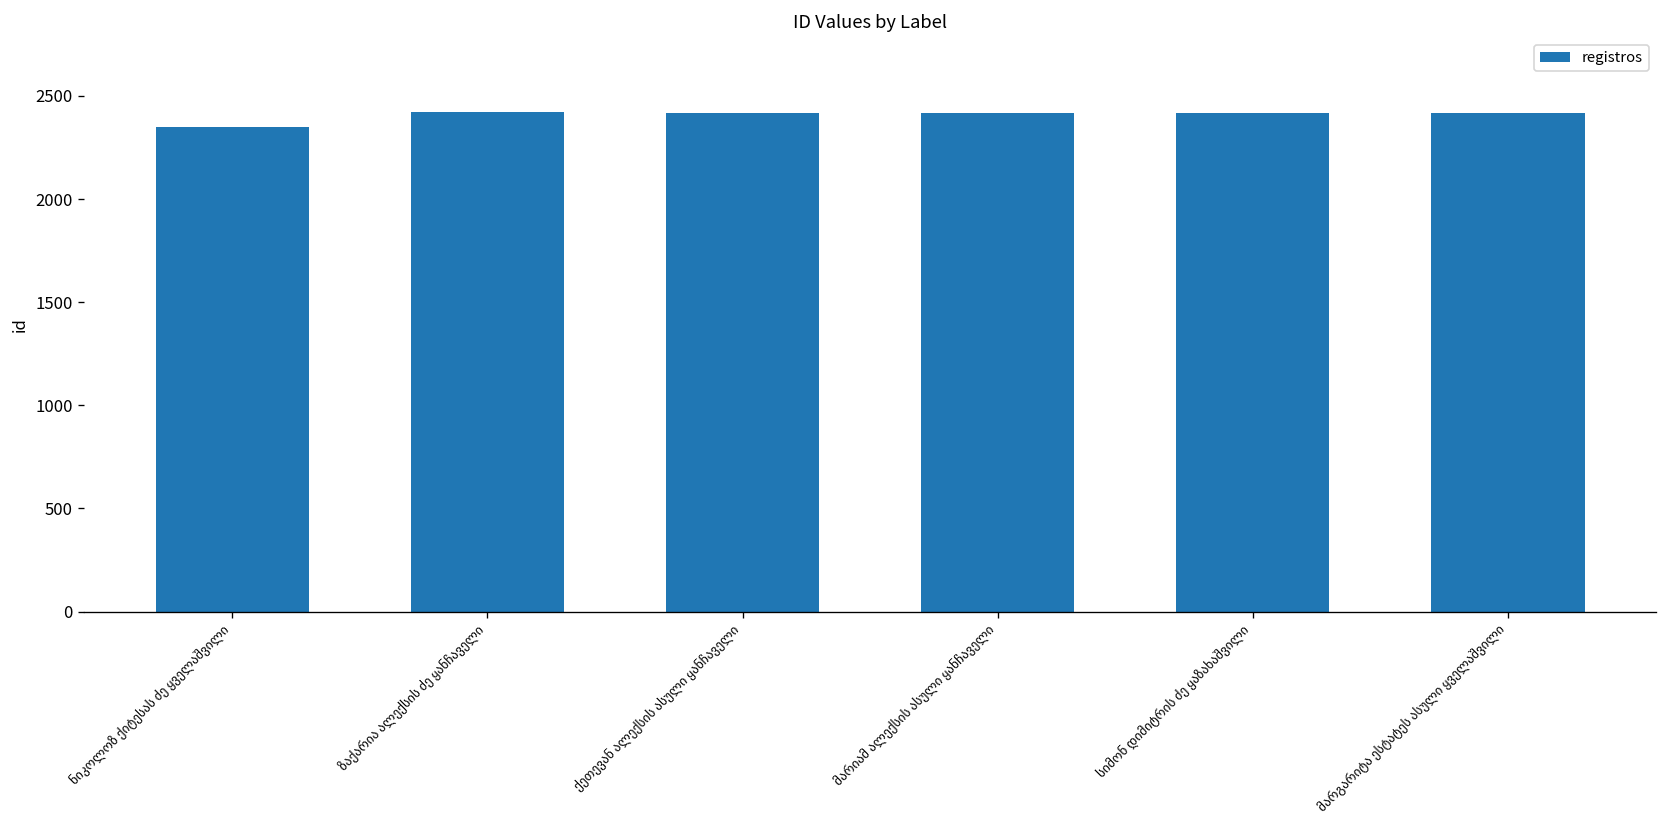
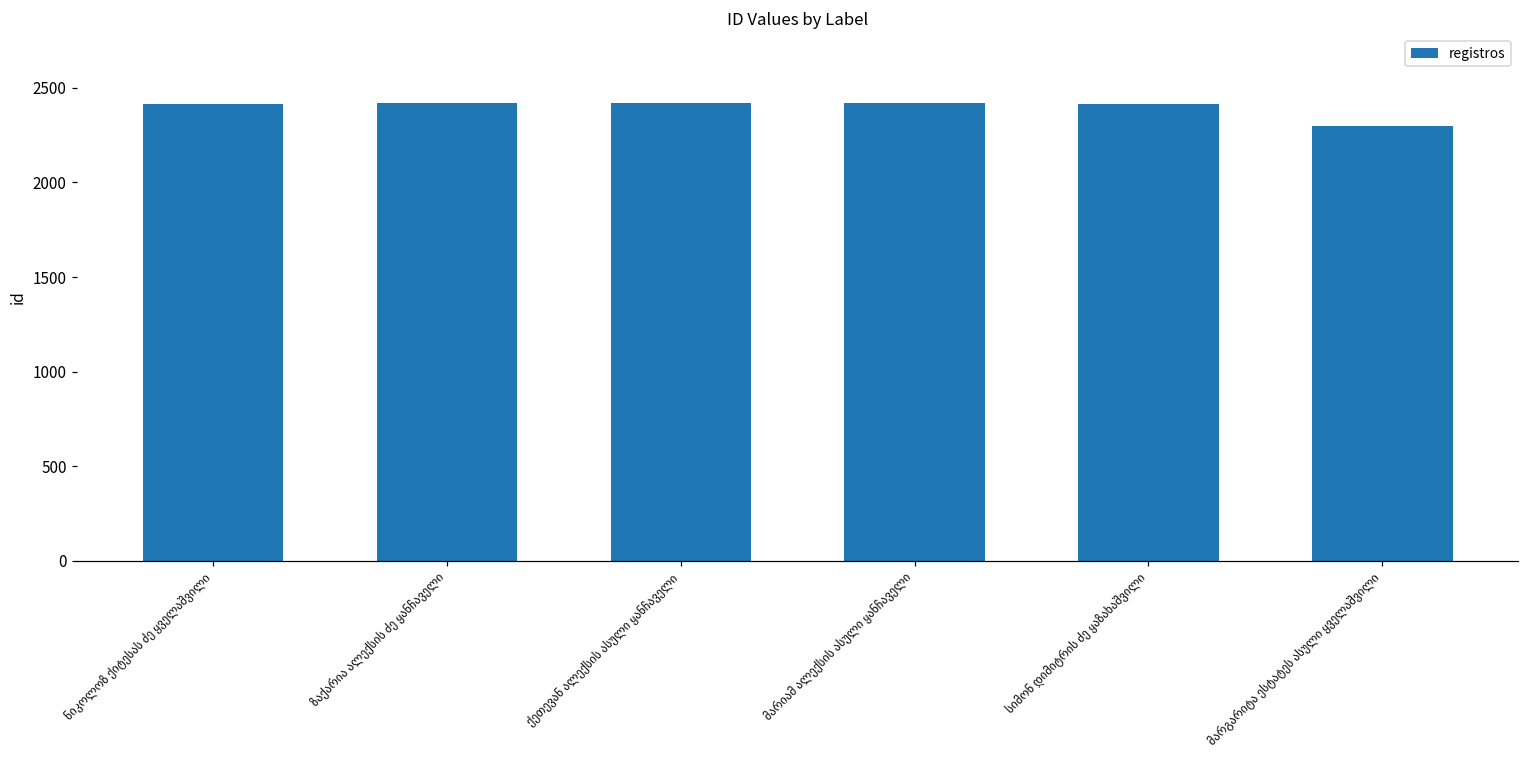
ნიკოლოზ ქიტესას ძე ყველაშვილი: 2350 -> 2410
მარგარიტა ესტატეს ასული ყველაშვილი: 2420 -> 2300
